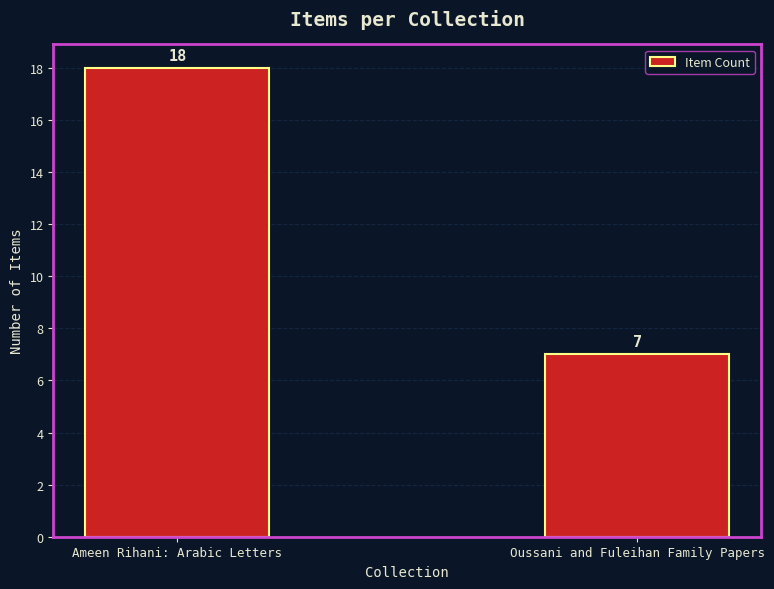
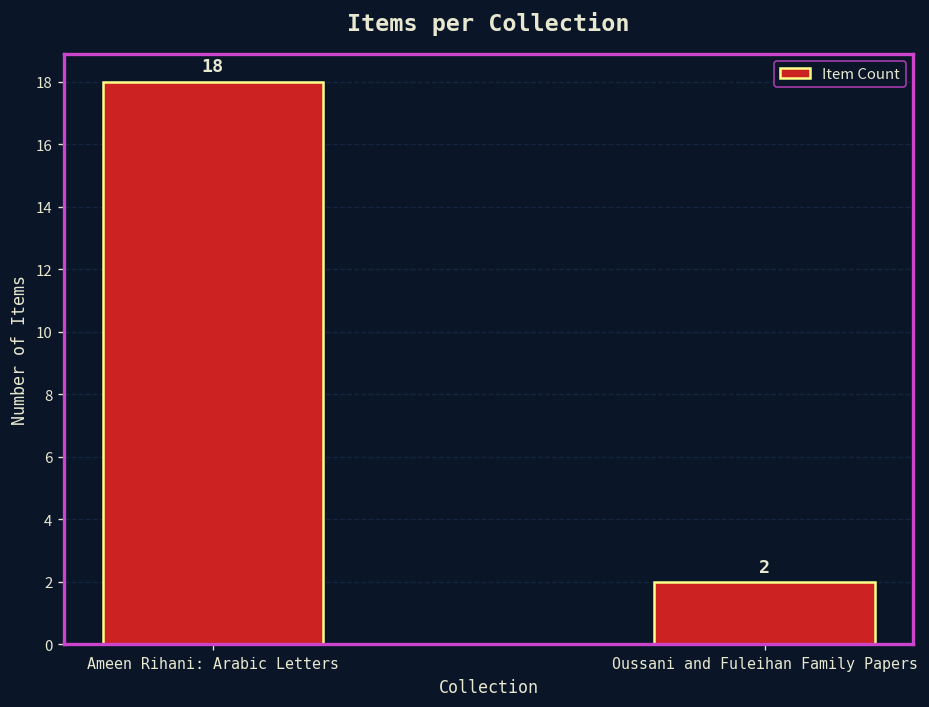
Oussani and Fuleihan Family Papers: 7 -> 2
